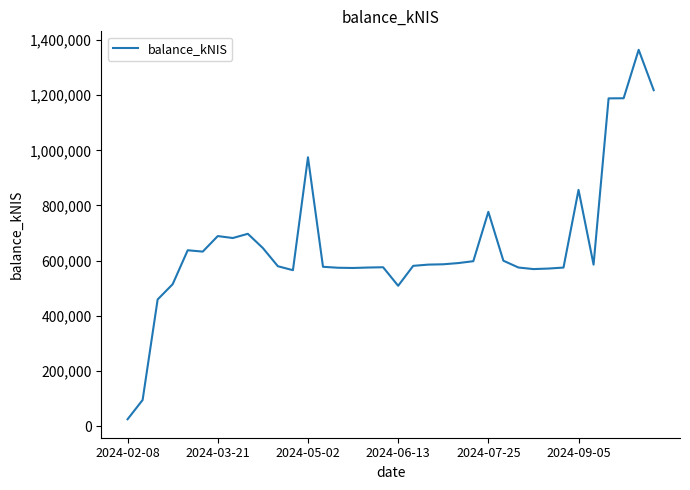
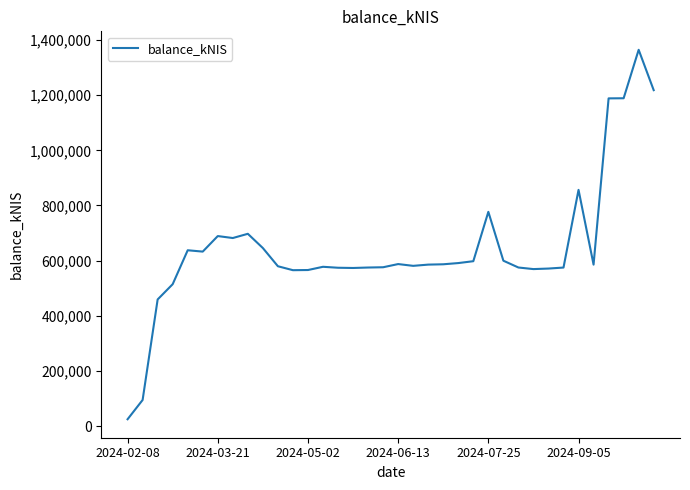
2024-05-02: 970,000 -> 570,000
2024-06-13: 510,000 -> 590,000
